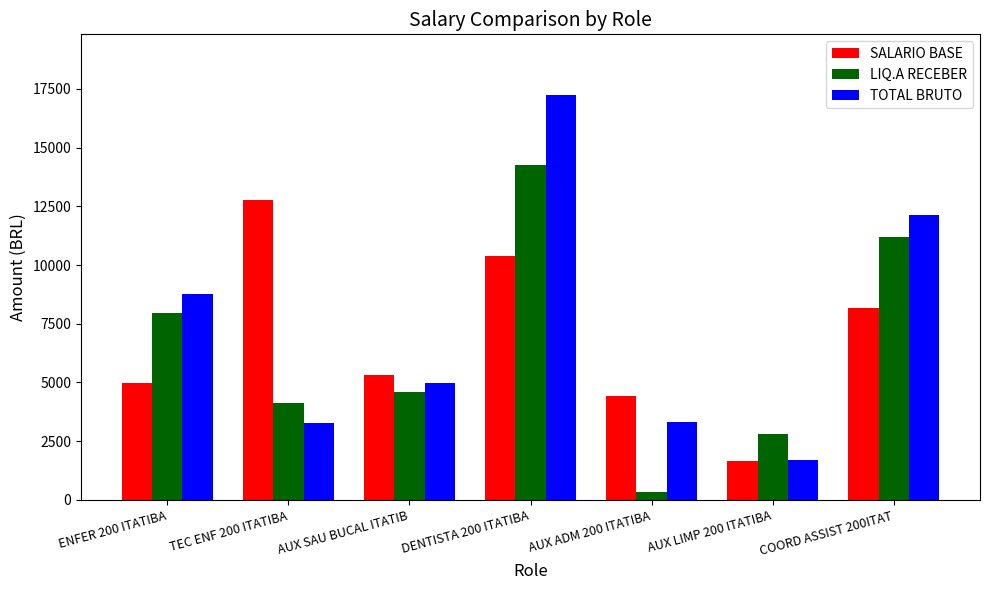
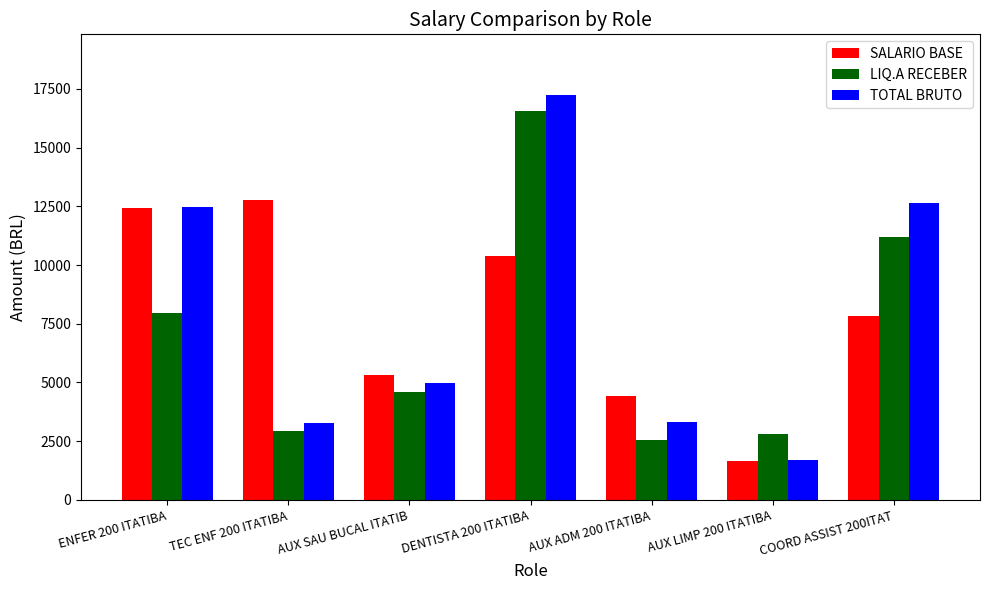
SALARIO BASE, ENFER 200 ITATIBA: 5000 -> 12400
TOTAL BRUTO, ENFER 200 ITATIBA: 8800 -> 12500
LIQ.A RECEBER, TEC ENF 200 ITATIBA: 4100 -> 2900
LIQ.A RECEBER, DENTISTA 200 ITATIBA: 14300 -> 16600
LIQ.A RECEBER, AUX ADM 200 ITATIBA: 300 -> 2600
SALARIO BASE, COORD ASSIST 200ITAT: 8200 -> 7800
TOTAL BRUTO, COORD ASSIST 200ITAT: 12100 -> 12600
